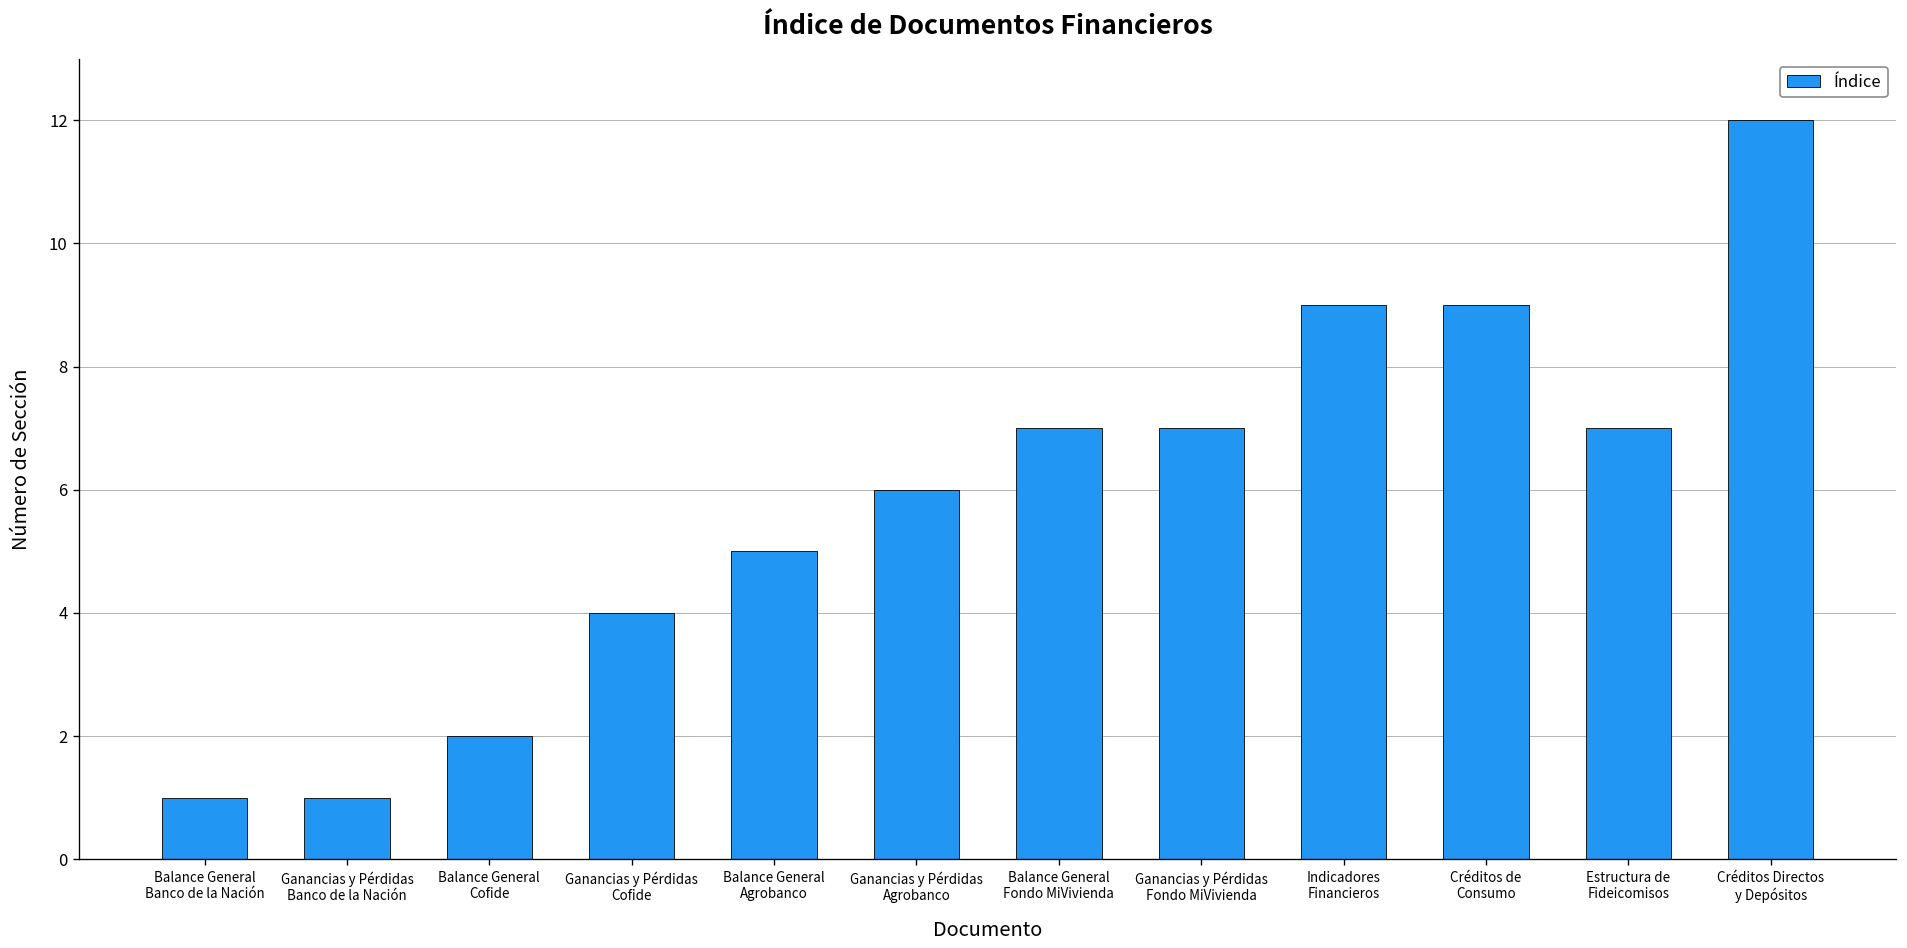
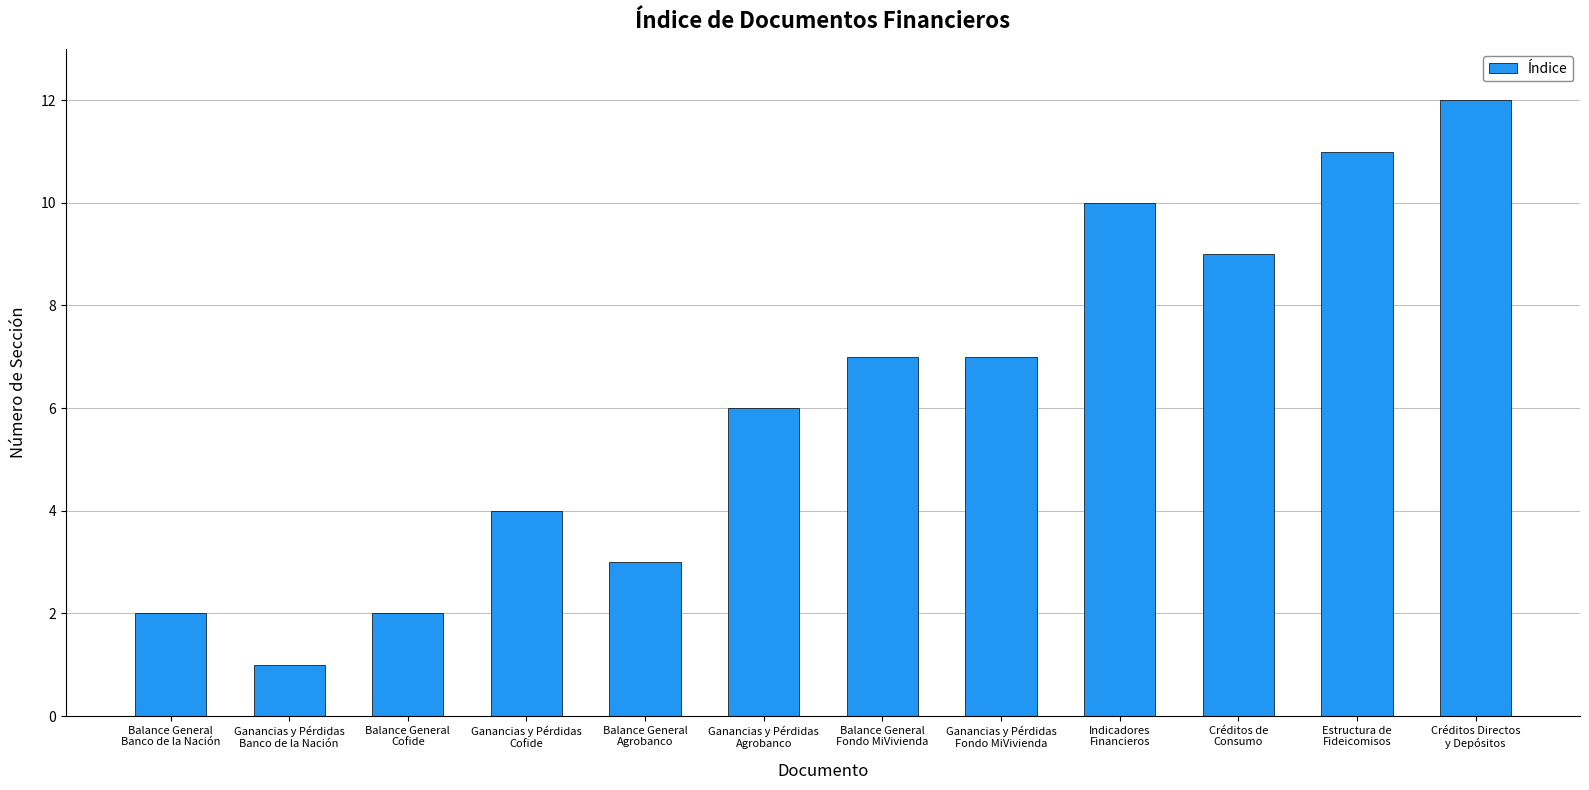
Balance General Banco de la Nación: 1 -> 2
Balance General Agrobanco: 5 -> 3
Indicadores Financieros: 9 -> 10
Estructura de Fideicomisos: 7 -> 11
